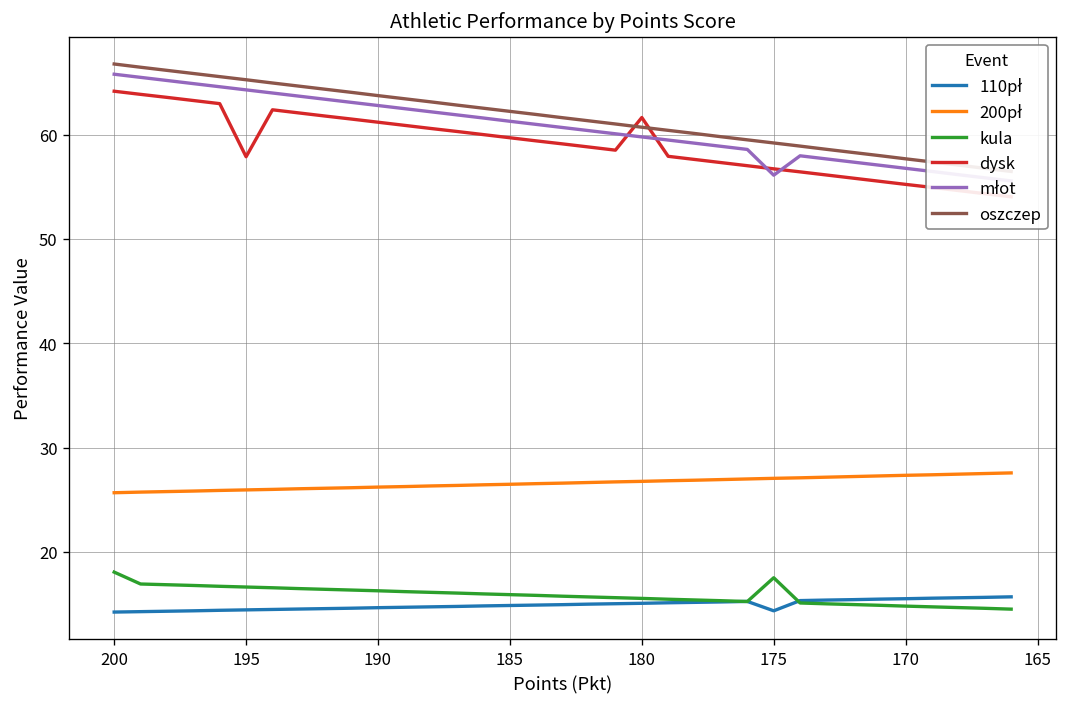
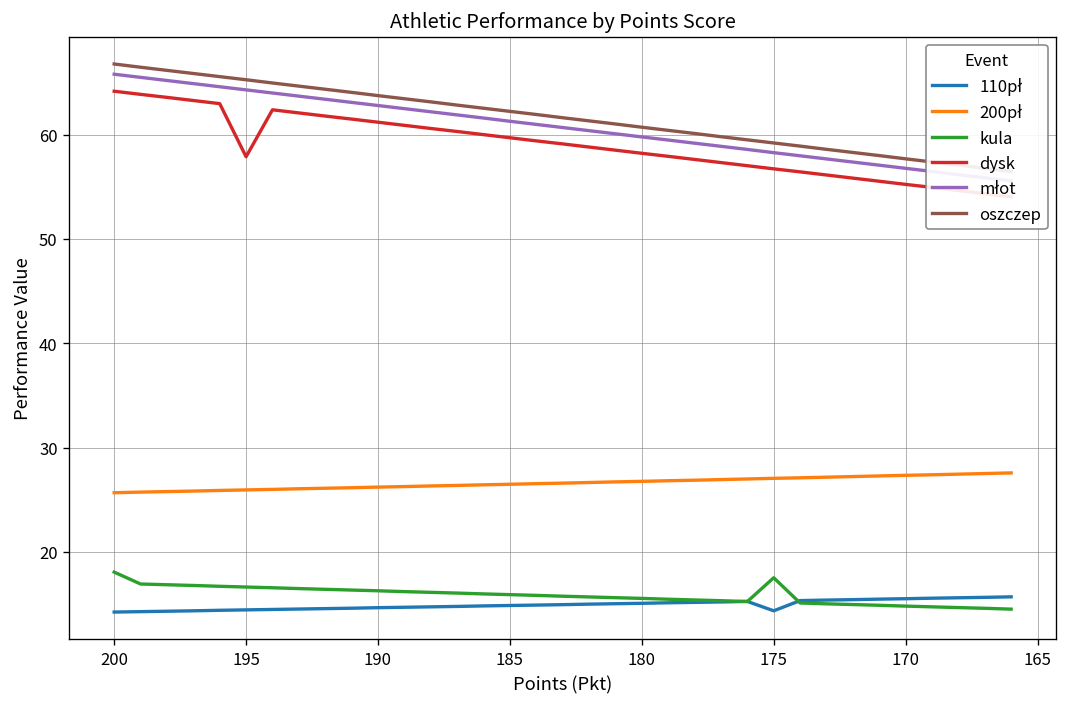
dysk, 180: 62 -> 58
młot, 175: 56 -> 58
